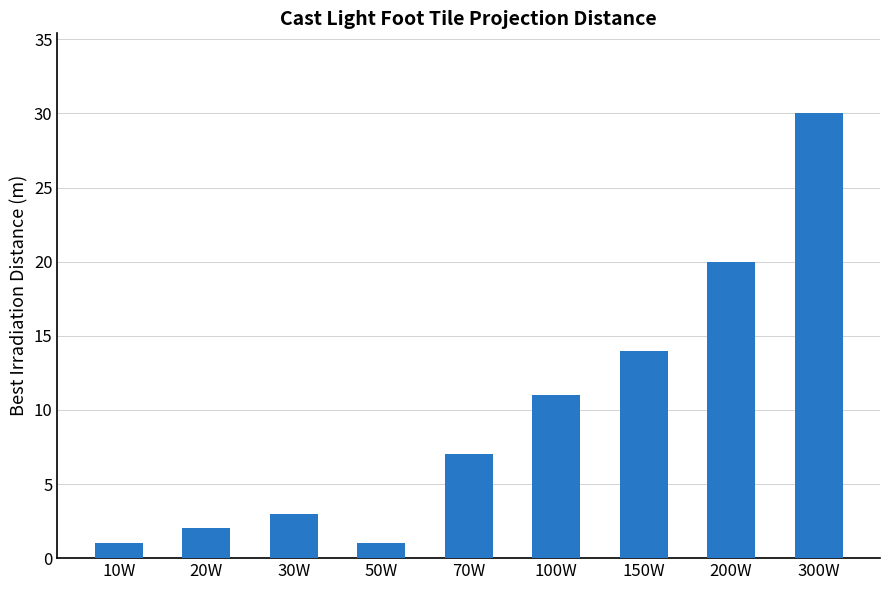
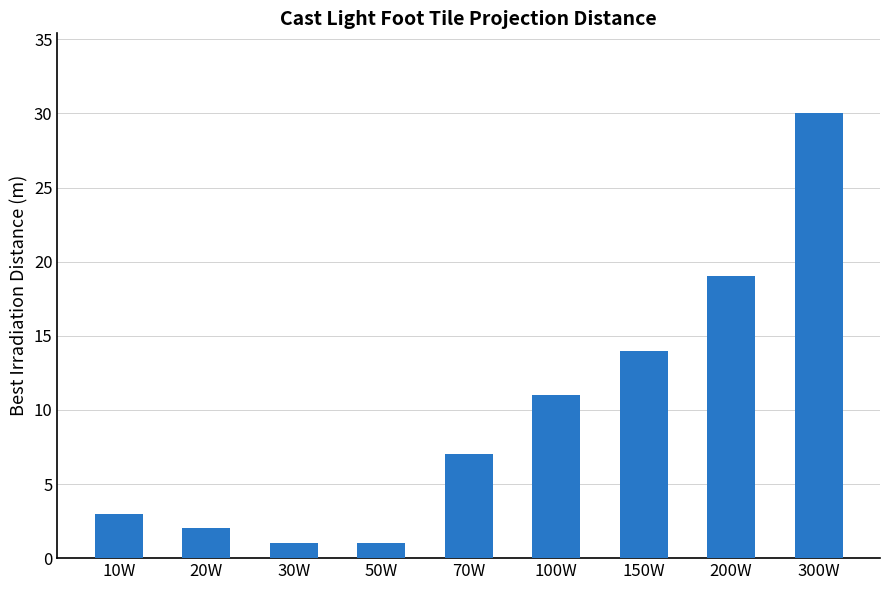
10W: 1 -> 3
30W: 3 -> 1
200W: 20 -> 19
